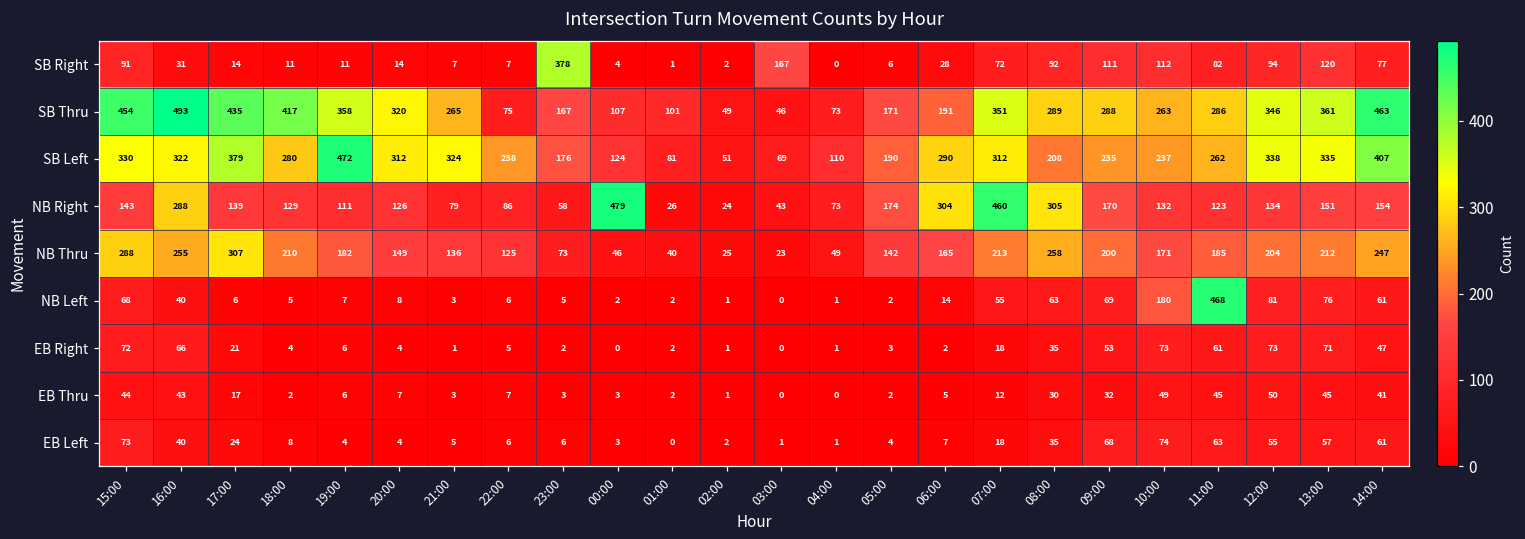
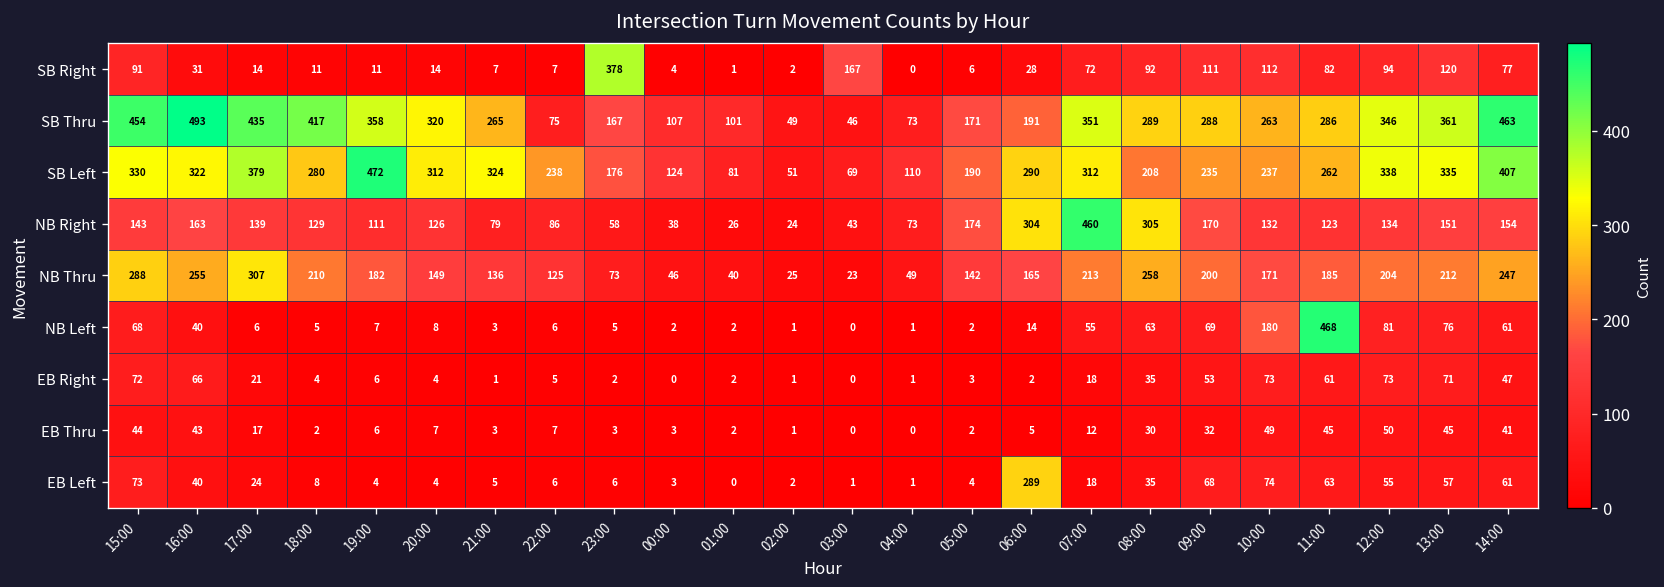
NB Right, 16:00: 288 -> 163
NB Right, 00:00: 479 -> 38
EB Left, 06:00: 7 -> 289
